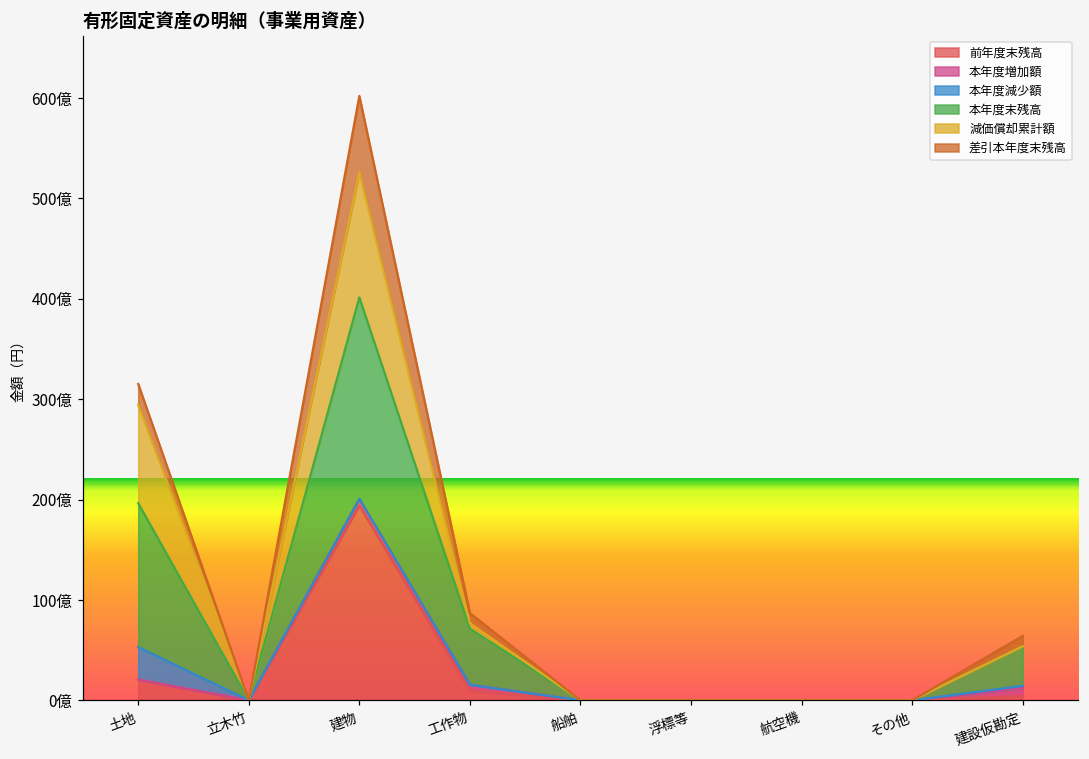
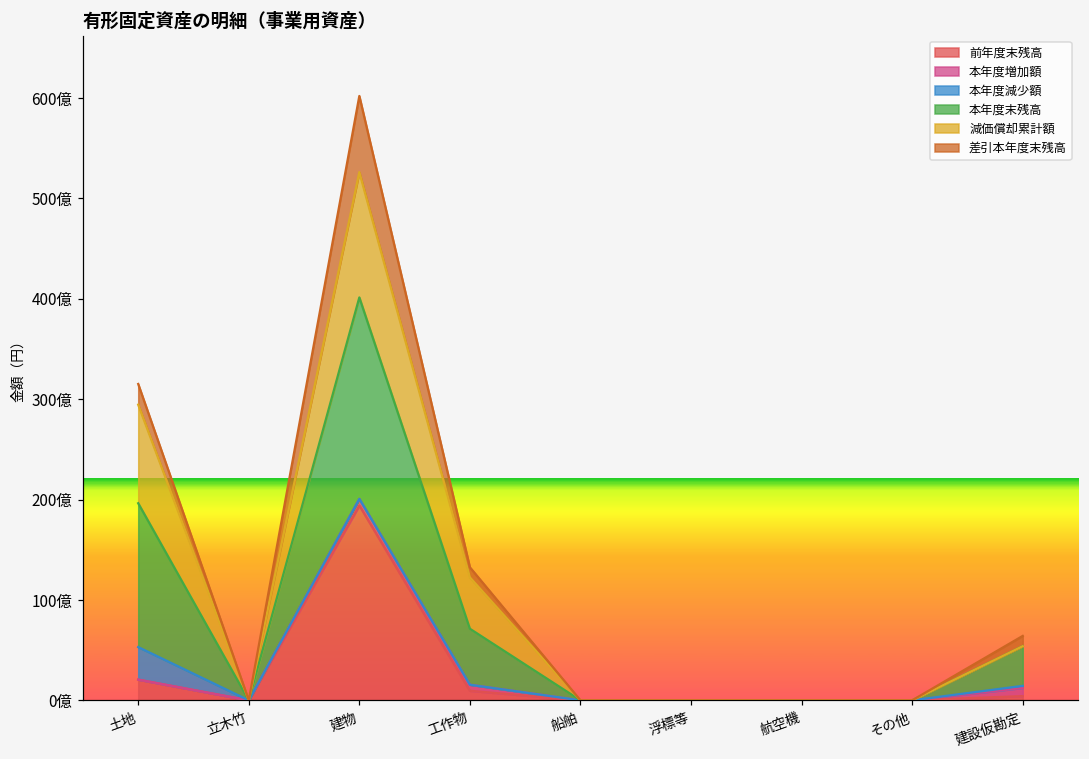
減価償却累計額, 工作物: 10億 -> 50億
